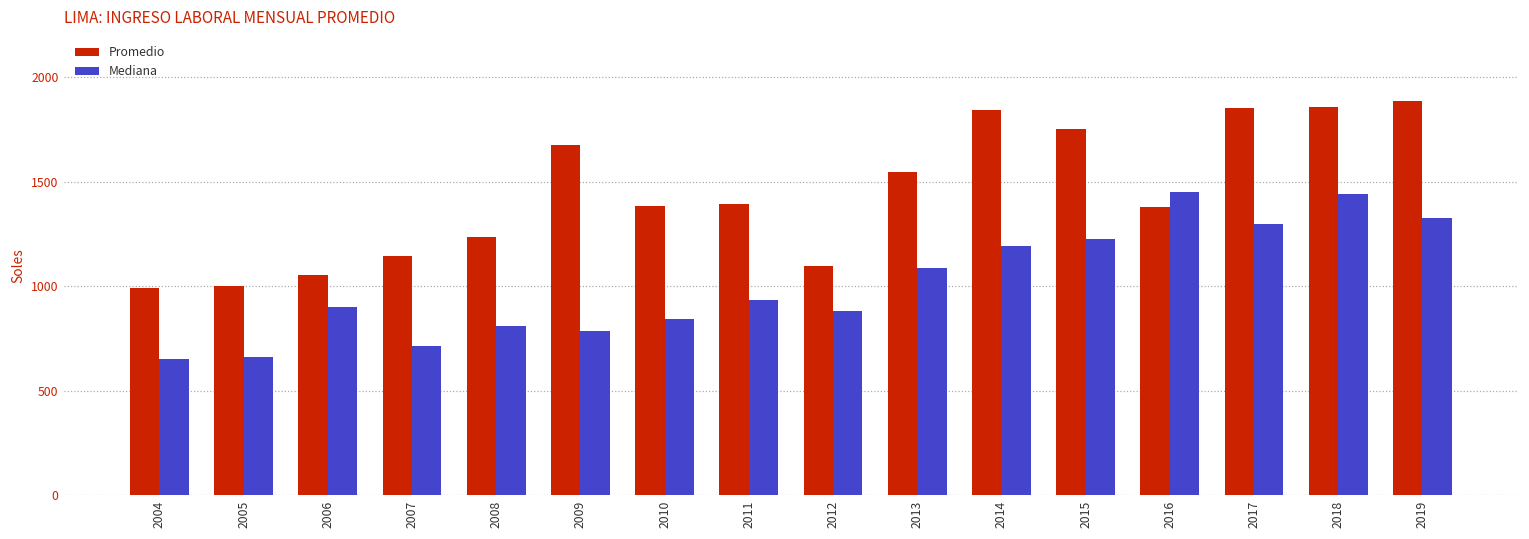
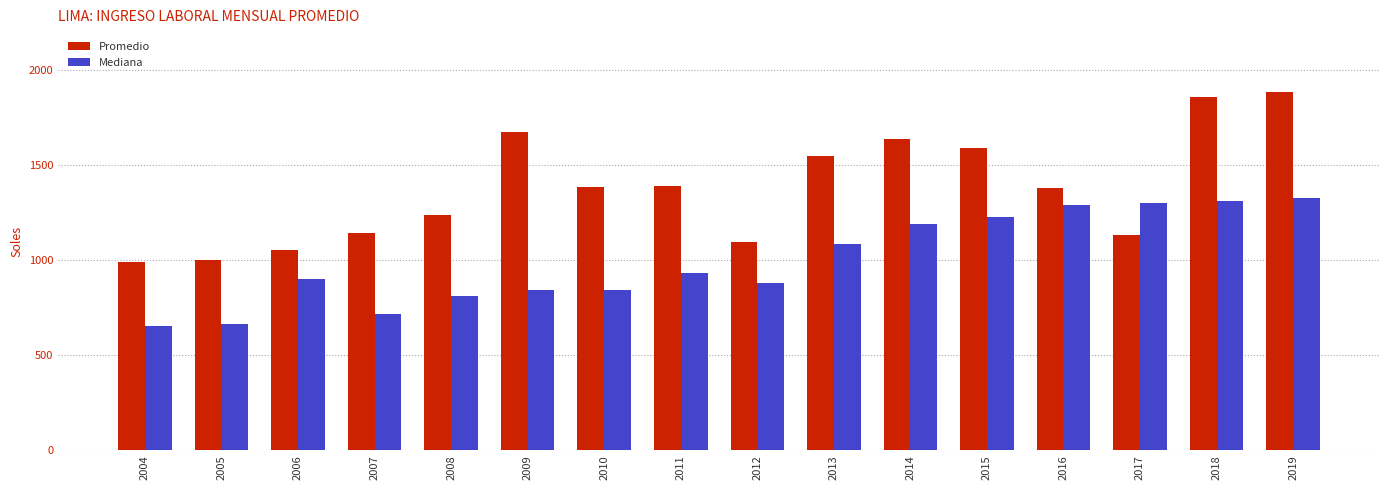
Mediana, 2009: 790 -> 850
Promedio, 2014: 1840 -> 1640
Promedio, 2015: 1750 -> 1590
Mediana, 2016: 1450 -> 1290
Promedio, 2017: 1850 -> 1130
Mediana, 2018: 1440 -> 1310
